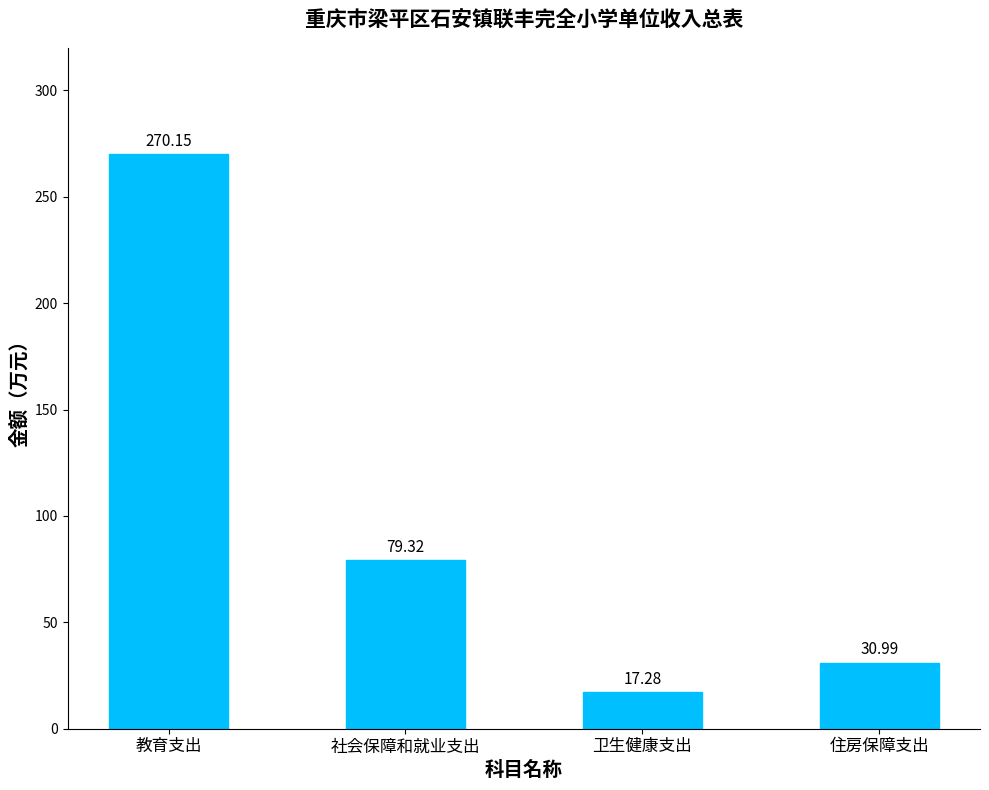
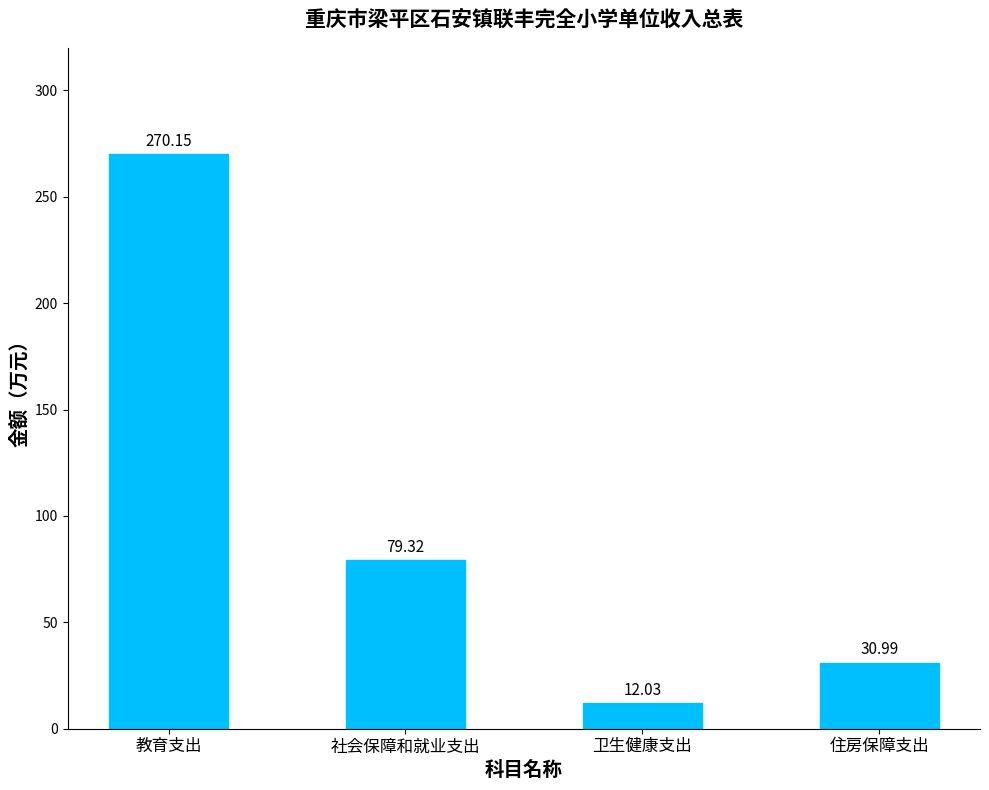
卫生健康支出: 17.28 -> 12.03
